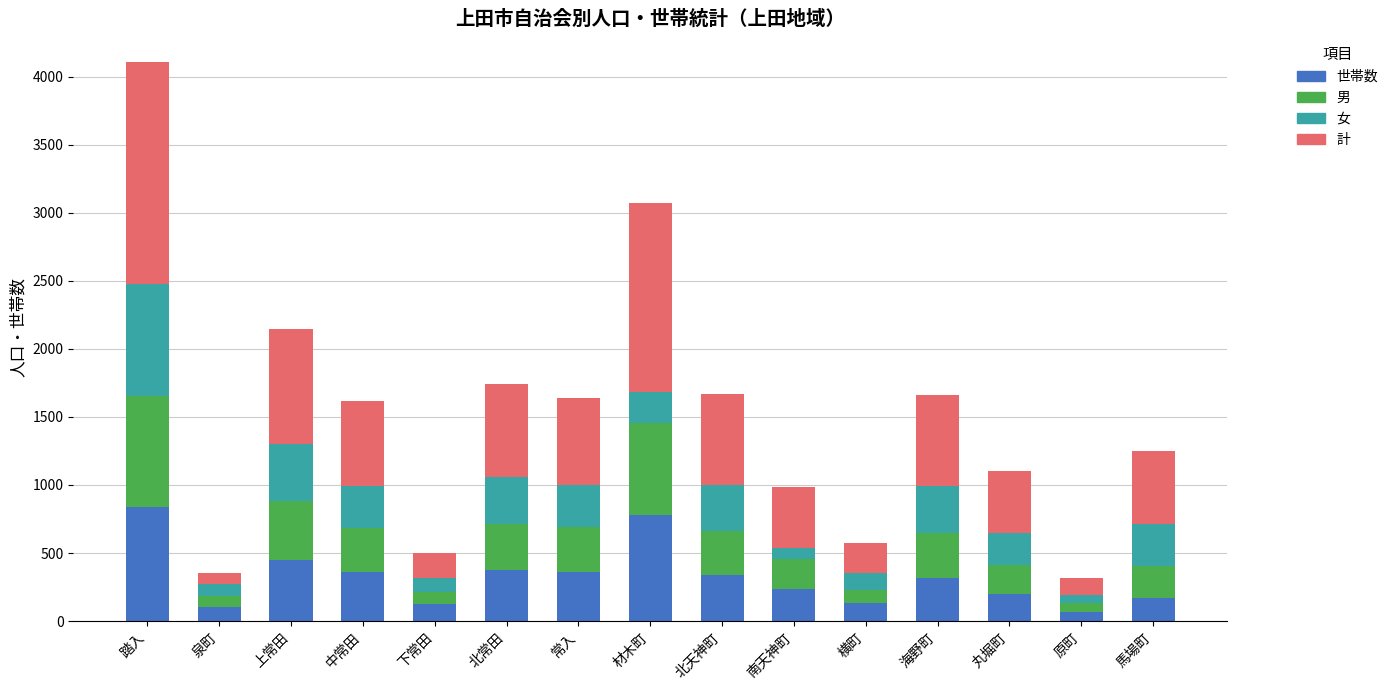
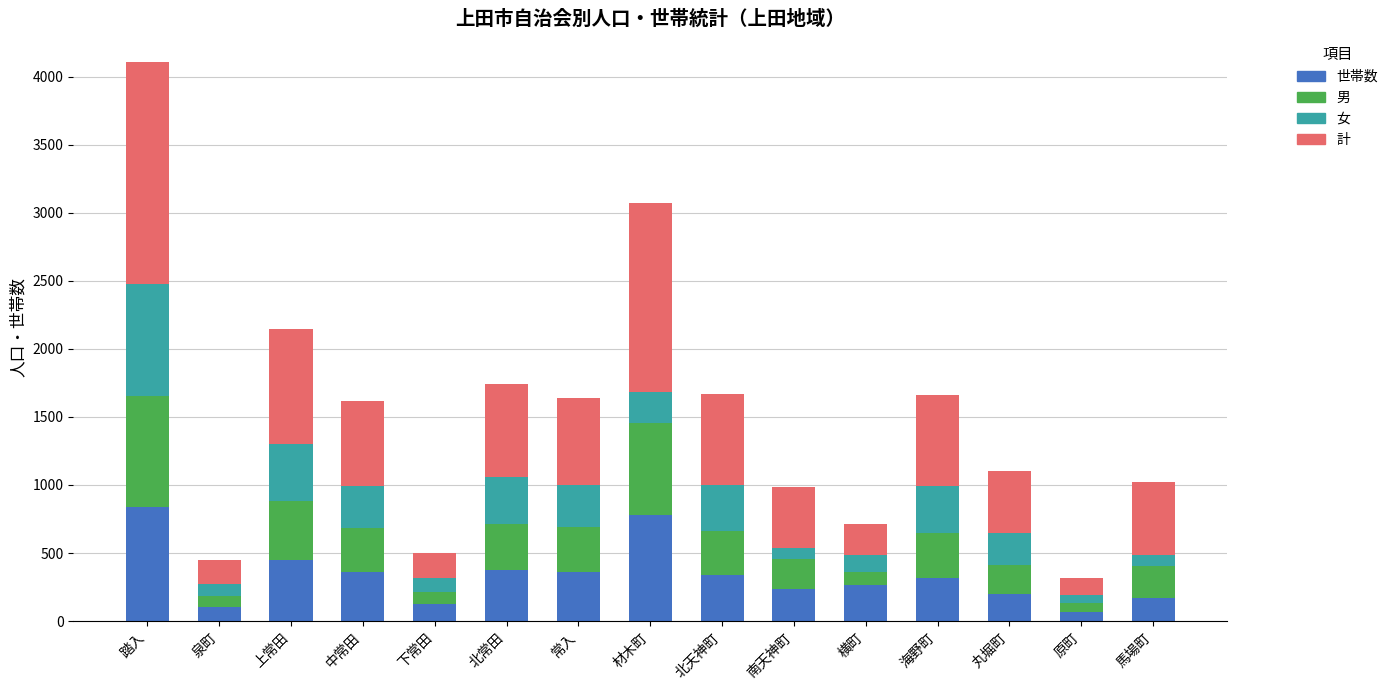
計, 泉町: 80 -> 170
世帯数, 横町: 130 -> 270
女, 馬場町: 310 -> 80
